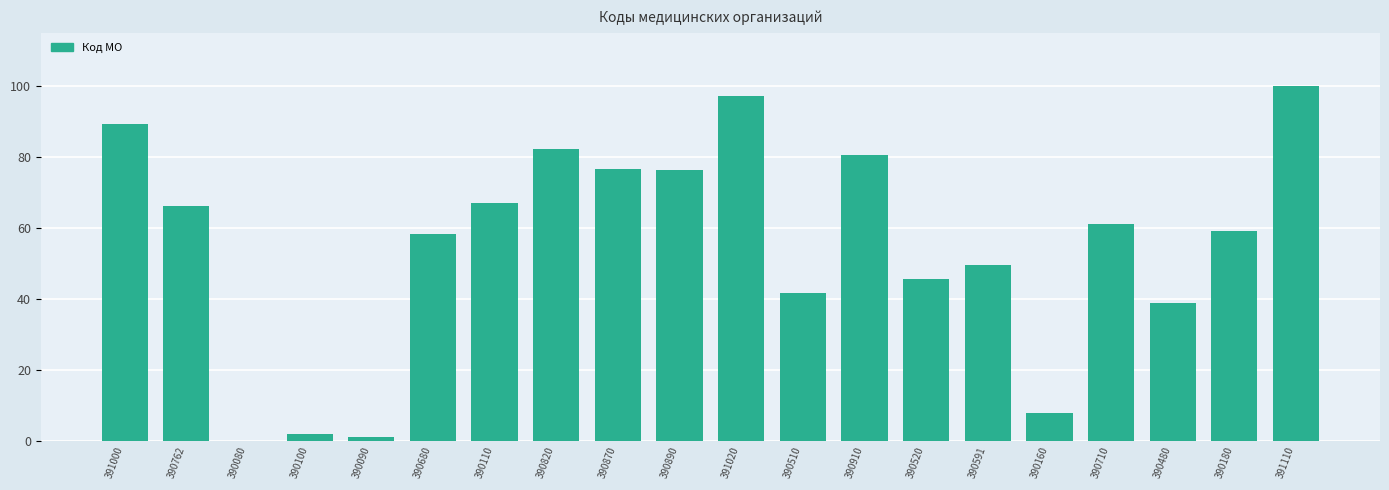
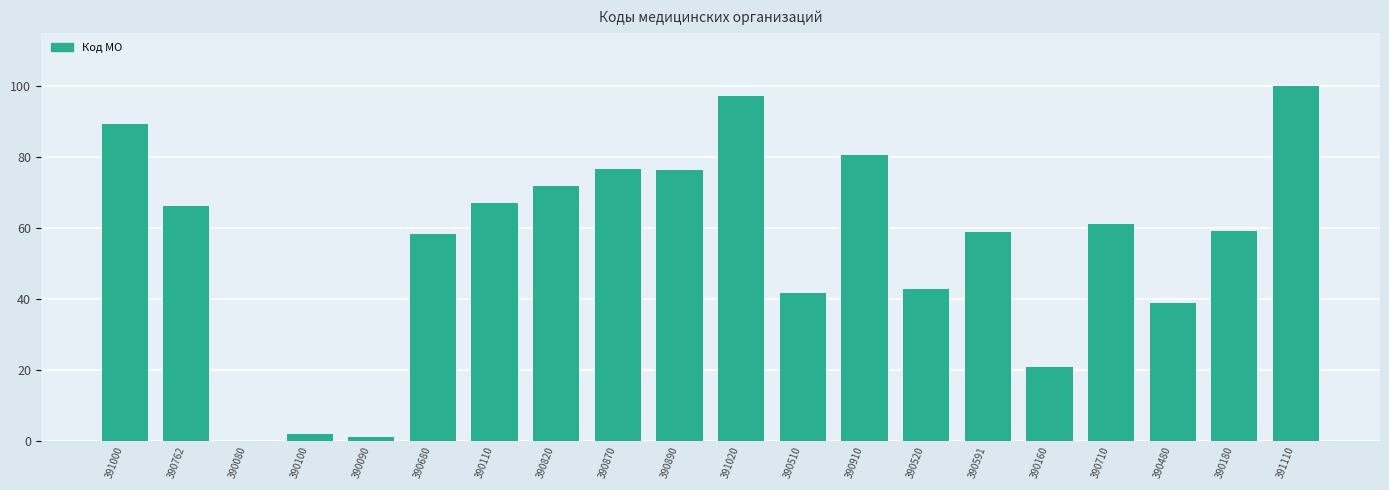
390820: 82 -> 72
390520: 46 -> 43
390591: 50 -> 59
390160: 8 -> 21
